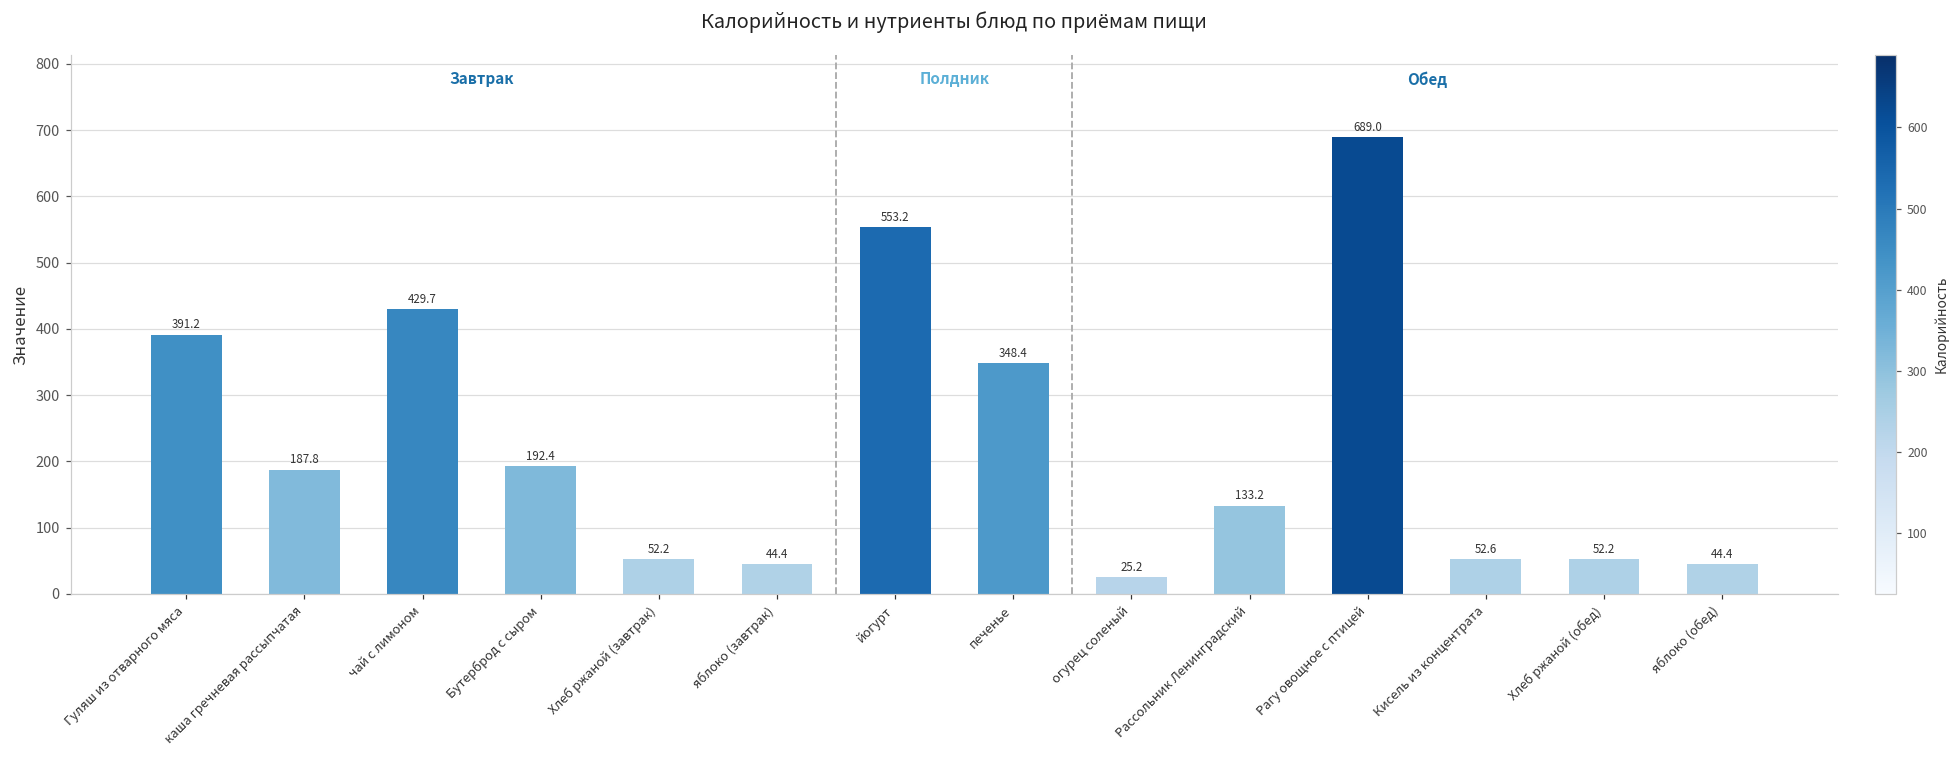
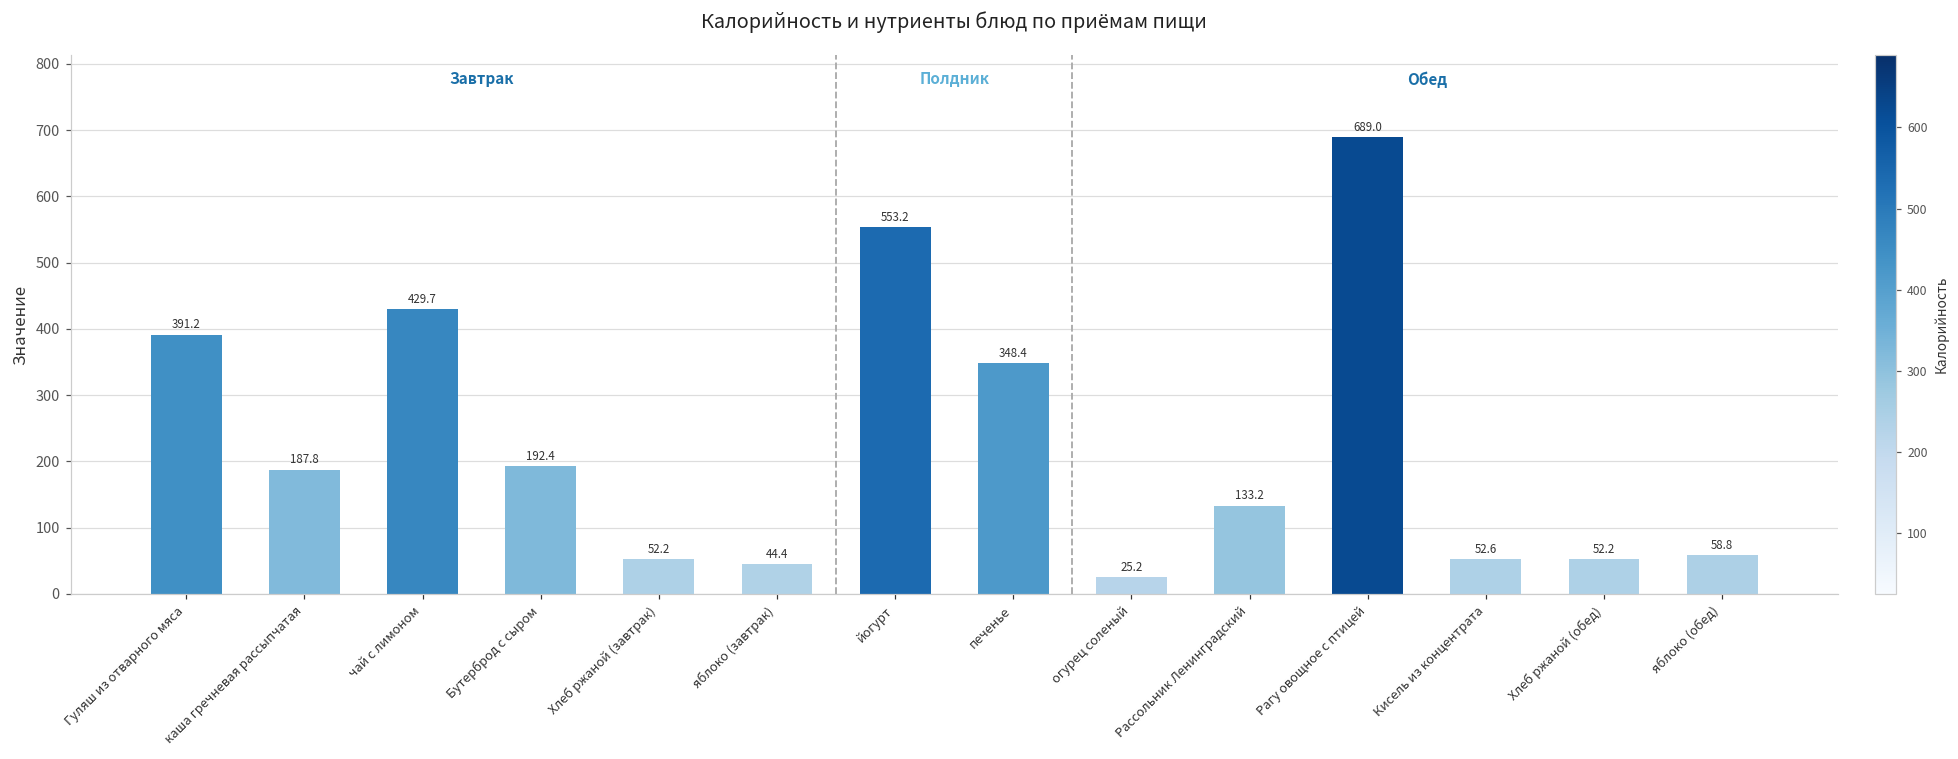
яблоко (обед): 44.4 -> 58.8
